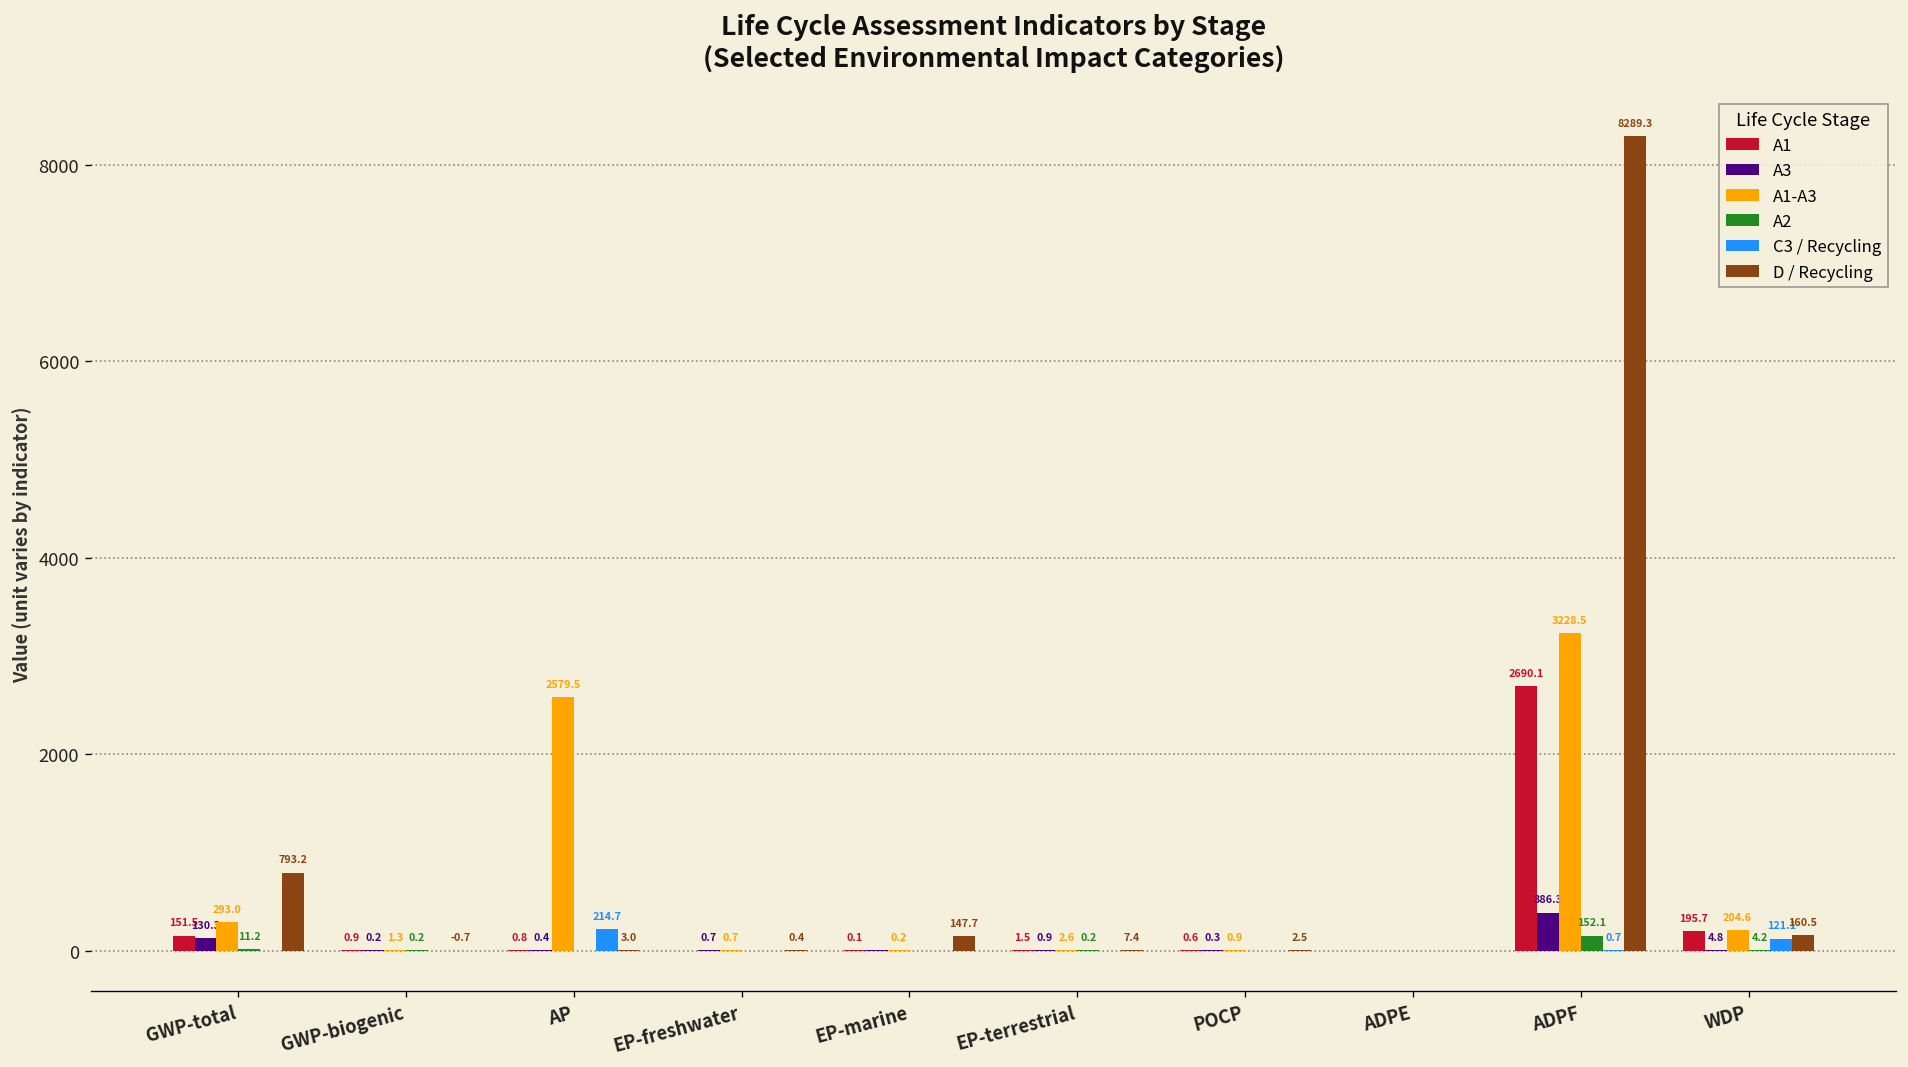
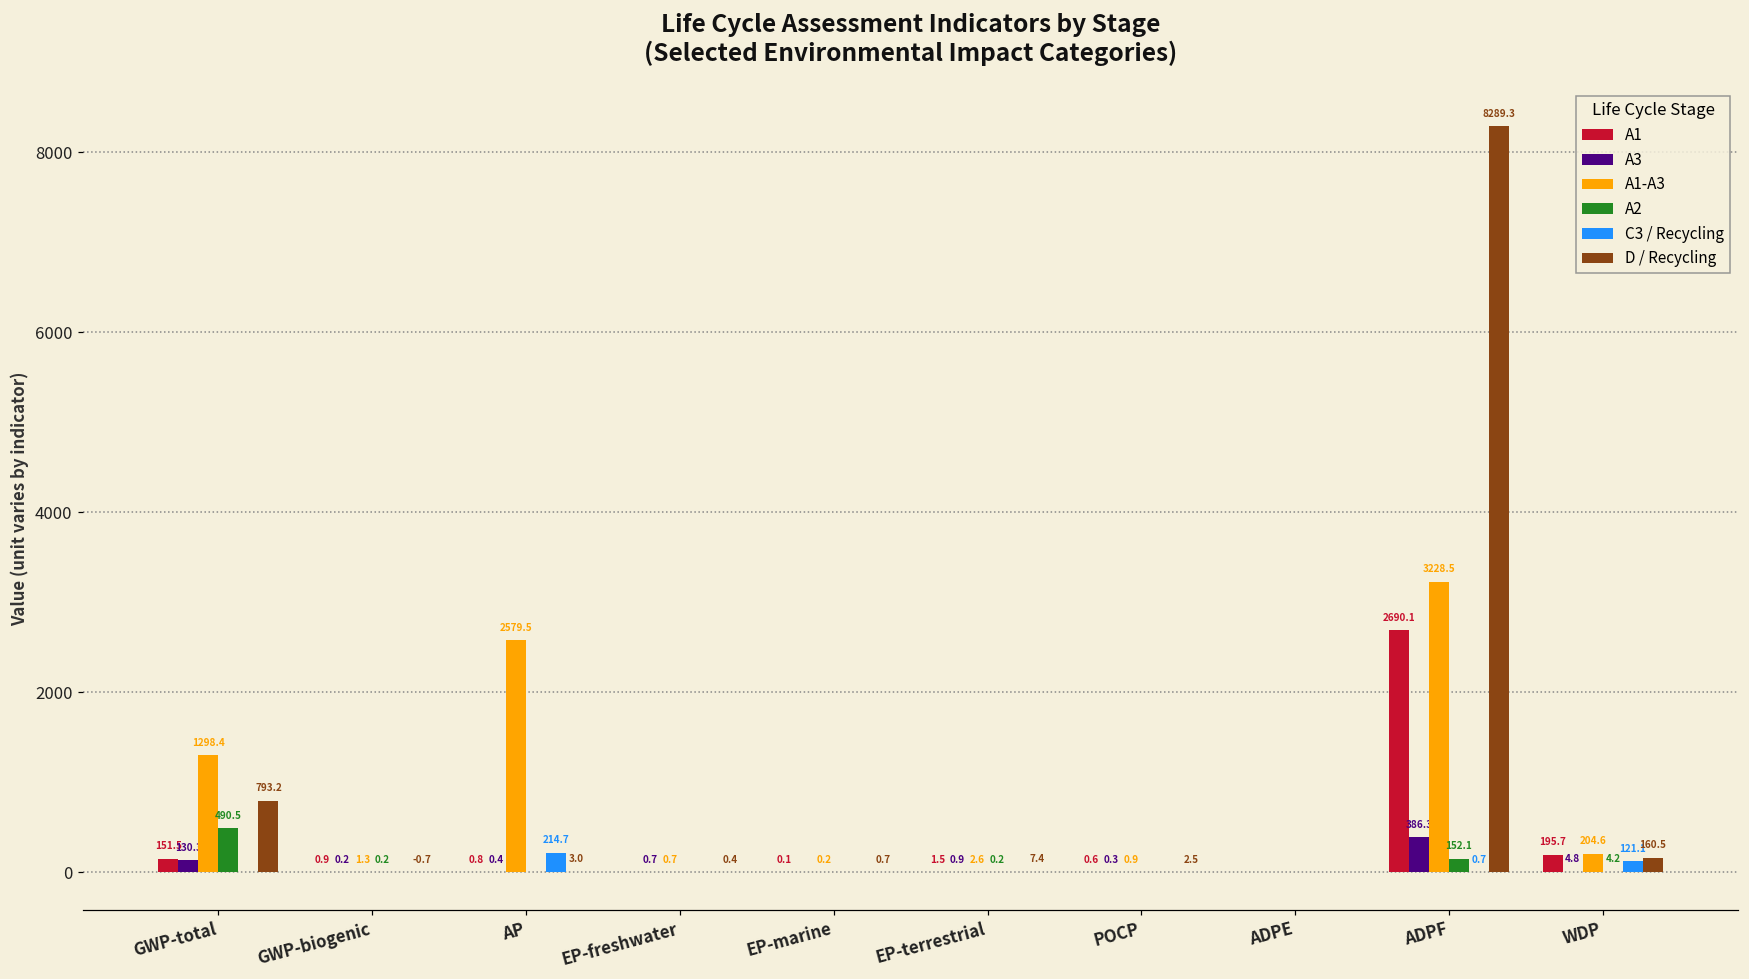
A1-A3, GWP-total: 293.0 -> 1298.4
A2, GWP-total: 11.2 -> 490.5
D / Recycling, EP-marine: 147.7 -> 0.7
